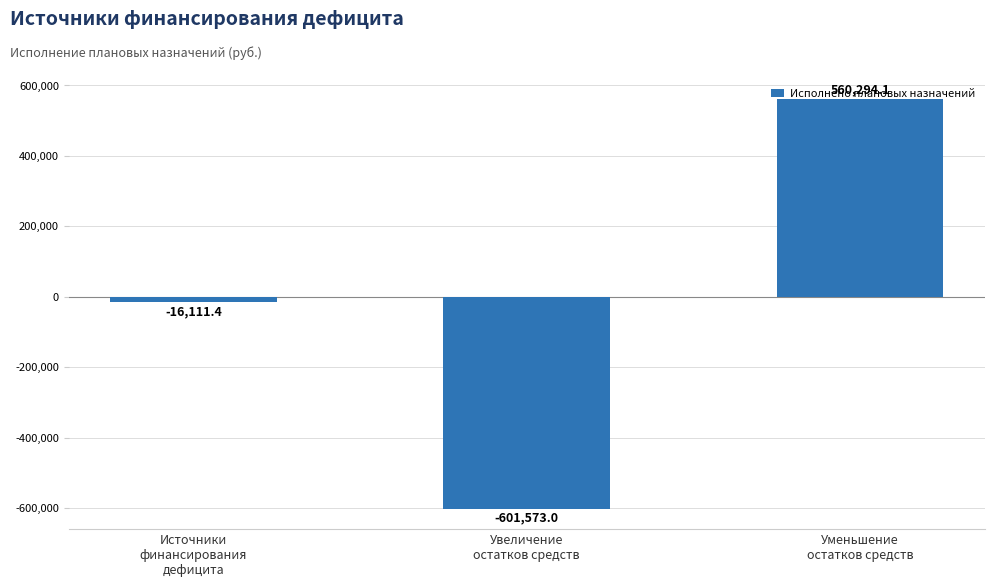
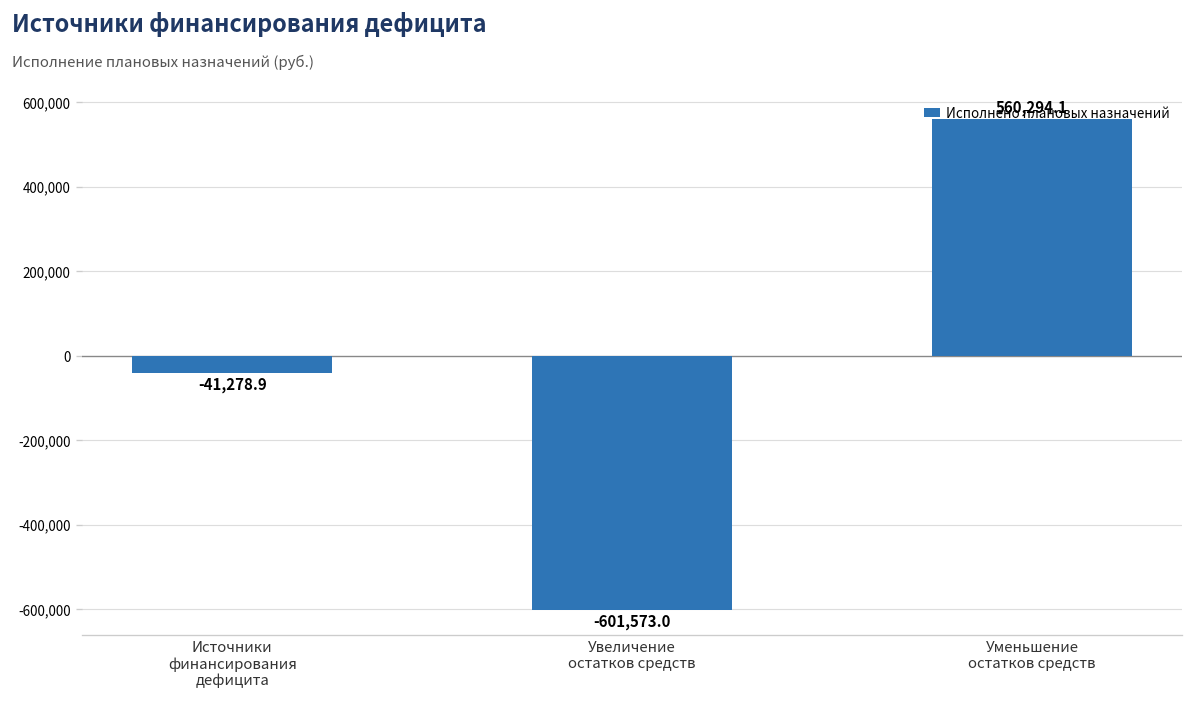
Источники финансирования дефицита: -16,111.4 -> -41,278.9
